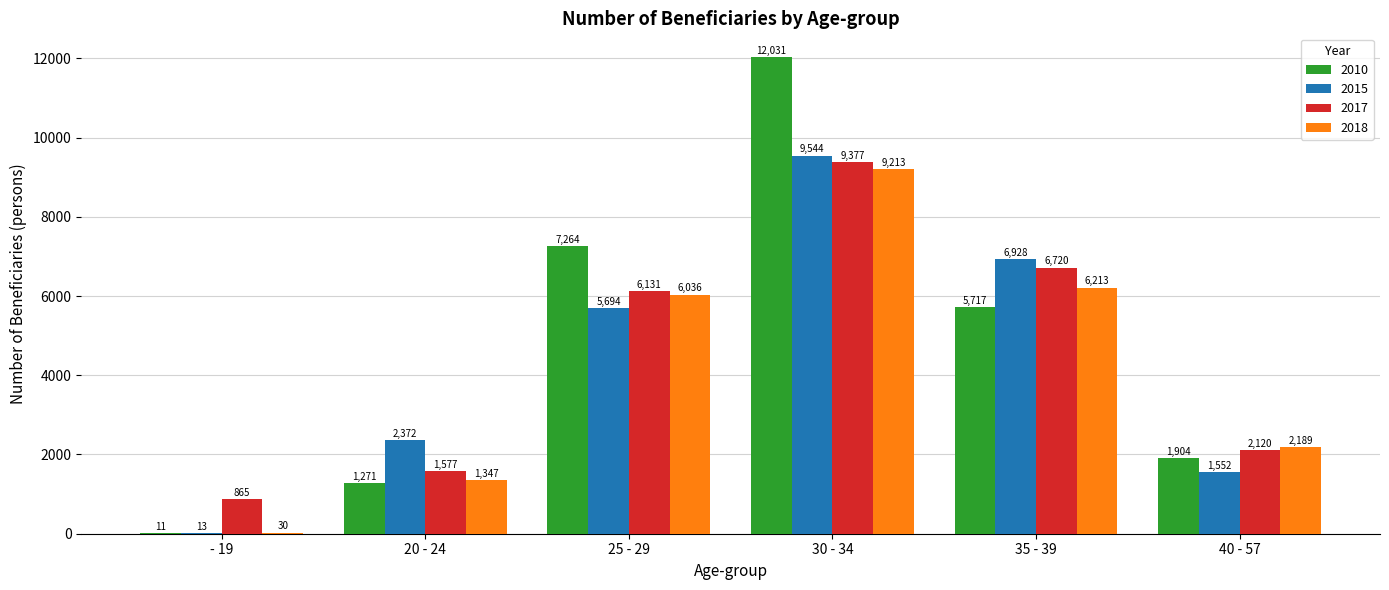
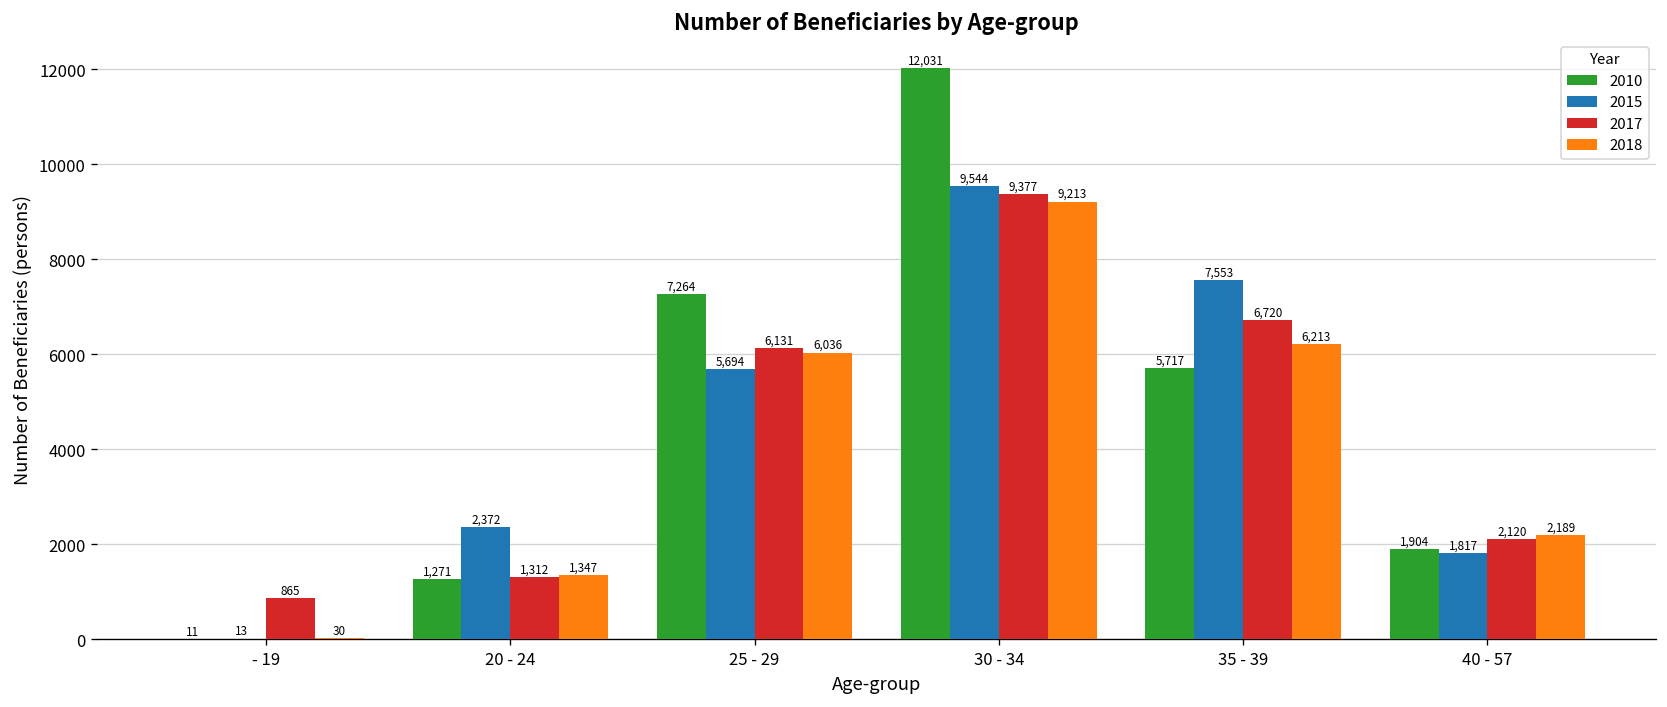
2017, 20 - 24: 1,577 -> 1,312
2015, 35 - 39: 6,928 -> 7,553
2015, 40 - 57: 1,552 -> 1,817
